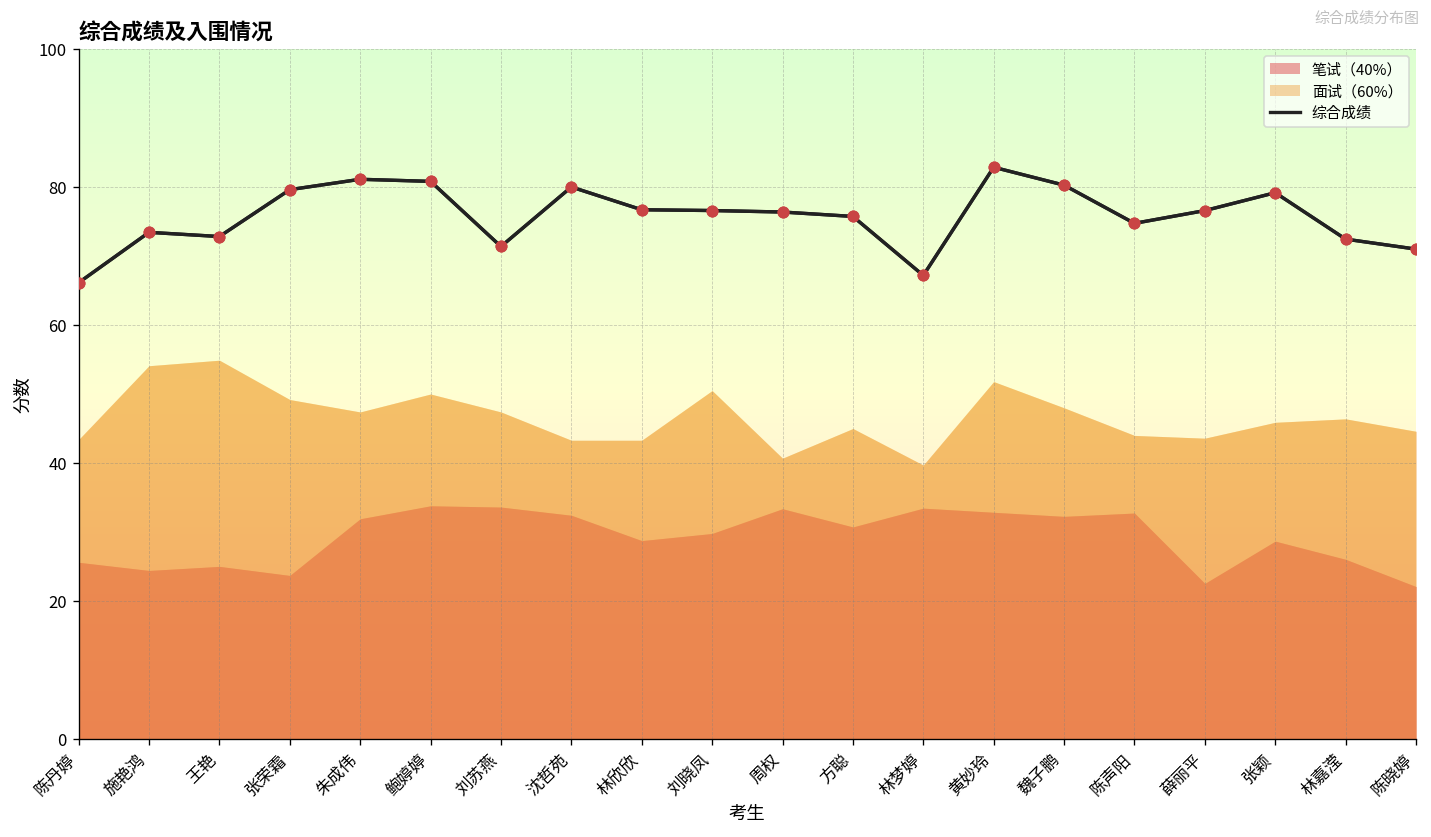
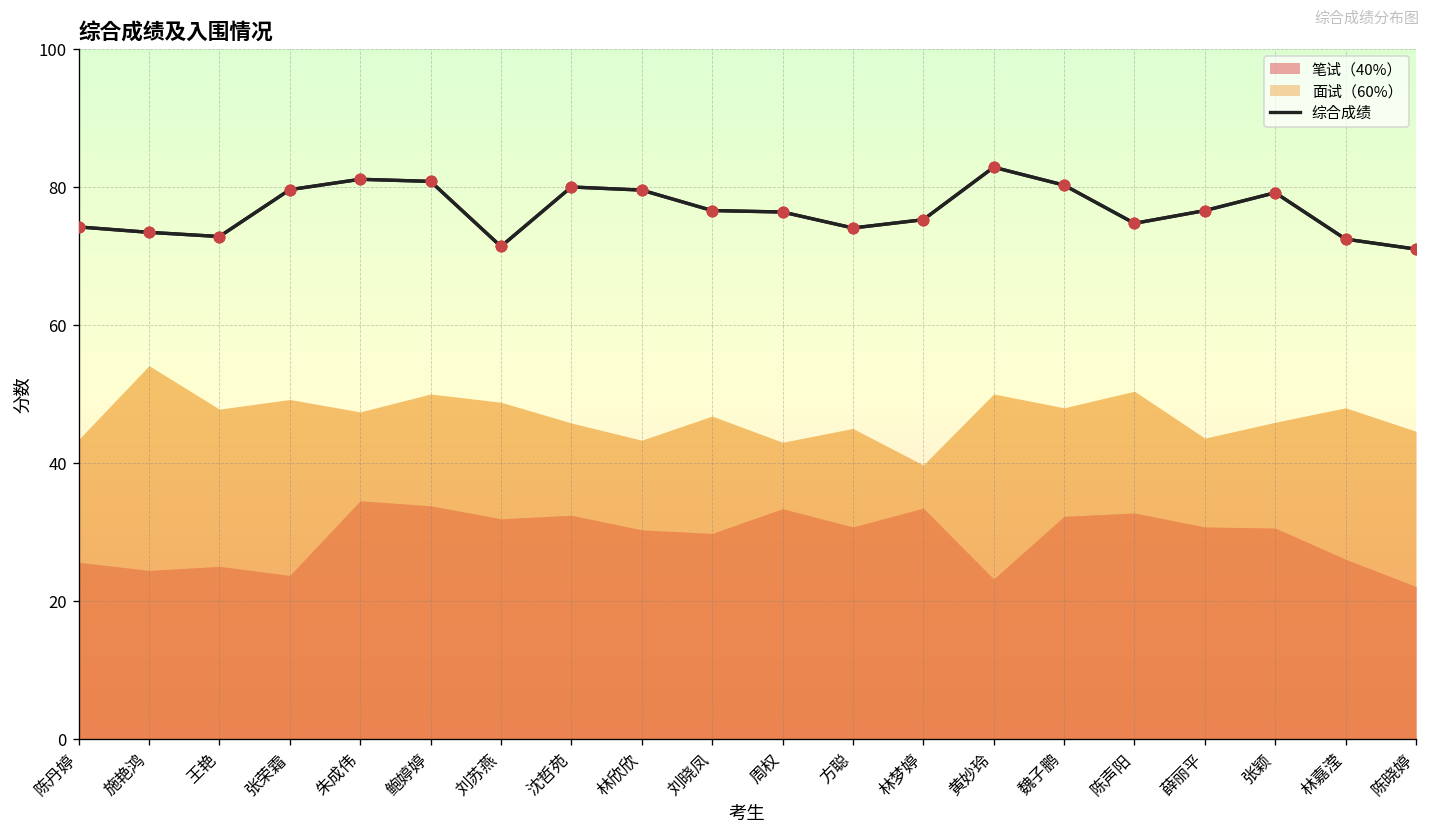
综合成绩, 陈丹婷: 66 -> 74
面试（60%）, 王艳: 55 -> 48
笔试（40%）, 朱成伟: 32 -> 35
笔试（40%）, 刘苏燕: 34 -> 32
面试（60%）, 刘苏燕: 47 -> 49
面试（60%）, 沈哲苑: 43 -> 46
综合成绩, 林欣欣: 77 -> 80
笔试（40%）, 林欣欣: 29 -> 30
面试（60%）, 刘晓凤: 51 -> 47
面试（60%）, 周权: 41 -> 43
综合成绩, 方聪: 76 -> 74
综合成绩, 林梦婷: 67 -> 75
笔试（40%）, 黄妙玲: 33 -> 23
面试（60%）, 黄妙玲: 52 -> 50
面试（60%）, 陈声阳: 44 -> 50
笔试（40%）, 薛丽平: 23 -> 31
笔试（40%）, 张颖: 29 -> 31
面试（60%）, 林嘉滢: 46 -> 48
